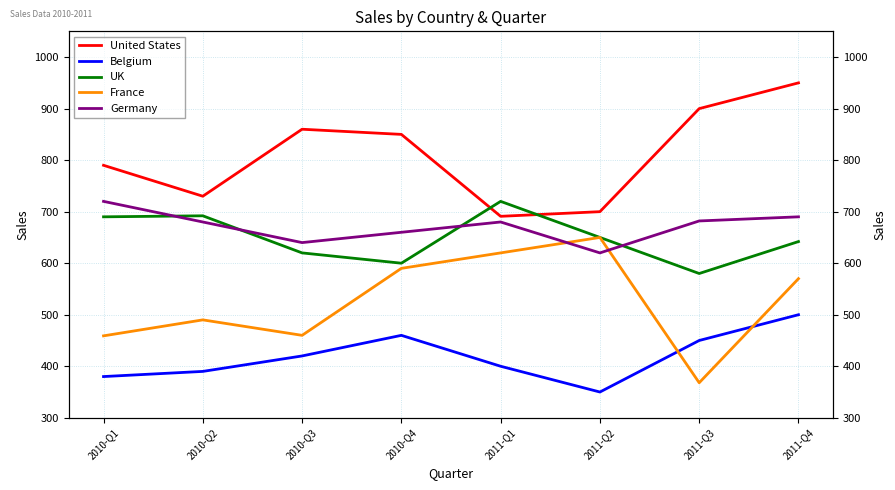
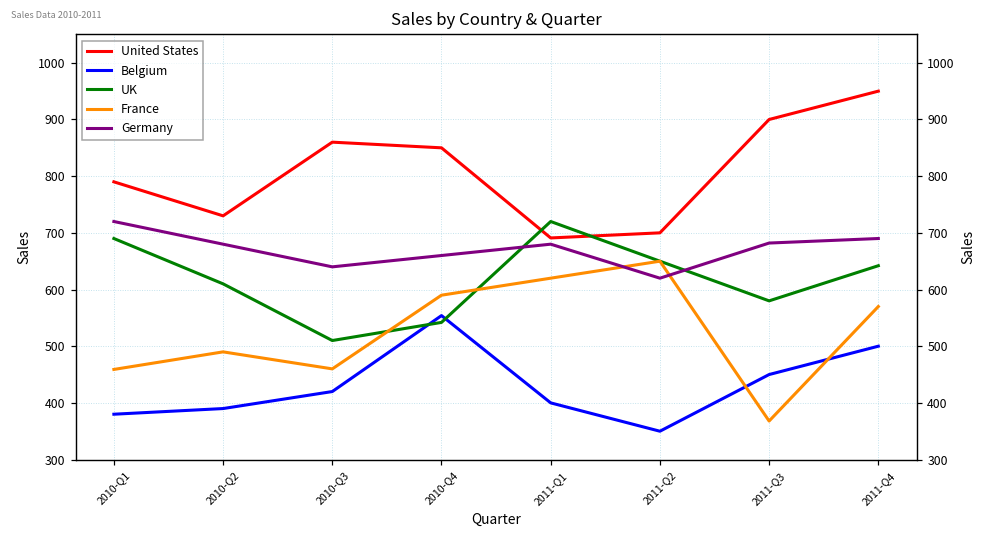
UK, 2010-Q2: 690 -> 610
UK, 2010-Q3: 620 -> 510
Belgium, 2010-Q4: 460 -> 550
UK, 2010-Q4: 600 -> 540
